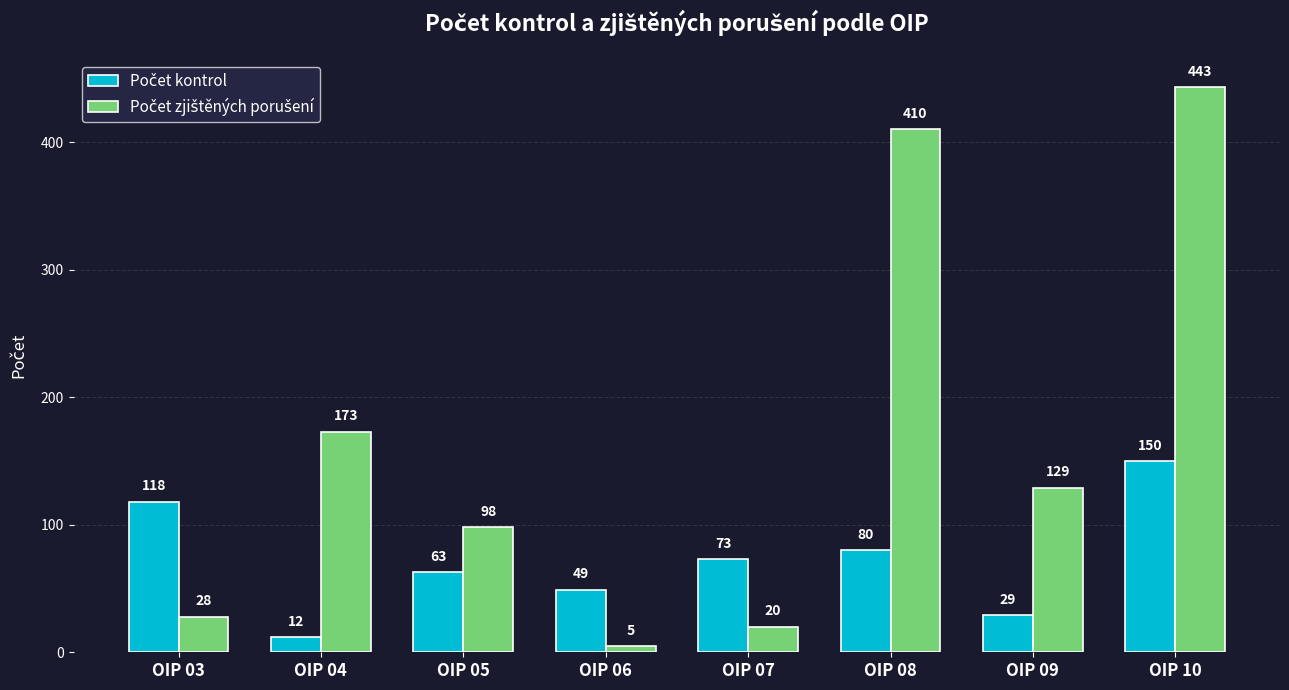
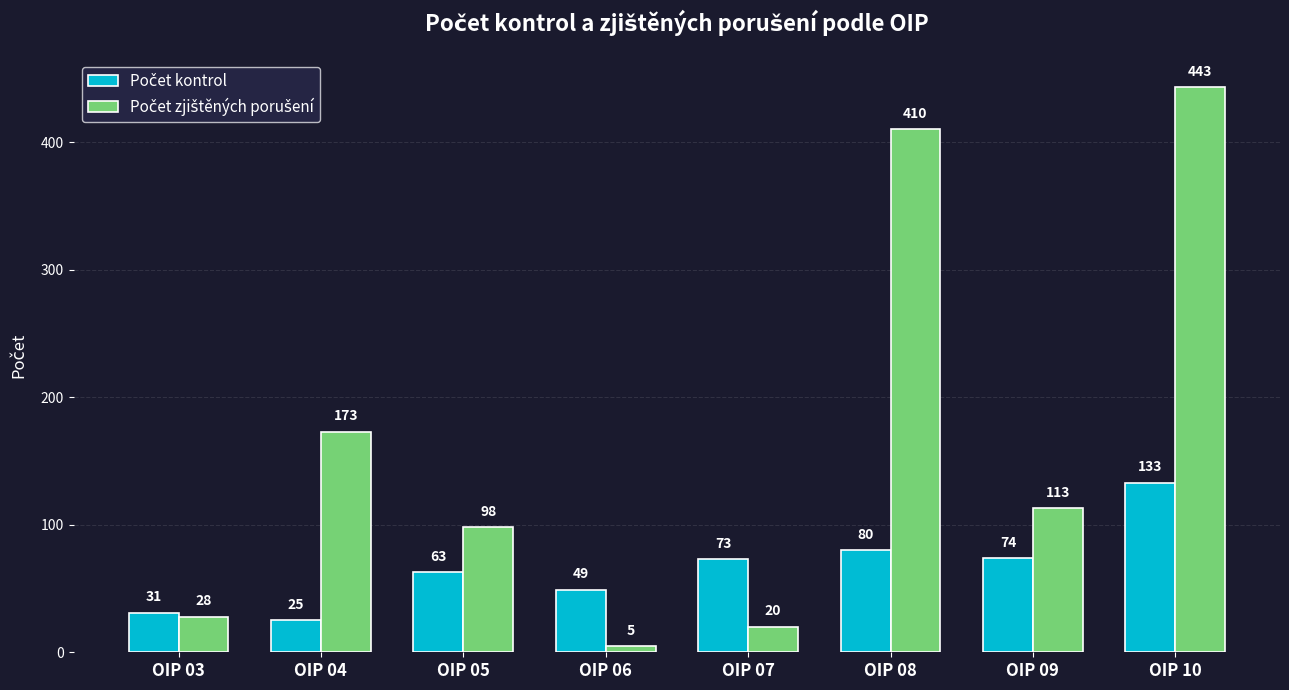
Počet kontrol, OIP 03: 118 -> 31
Počet kontrol, OIP 04: 12 -> 25
Počet kontrol, OIP 09: 29 -> 74
Počet zjištěných porušení, OIP 09: 129 -> 113
Počet kontrol, OIP 10: 150 -> 133
